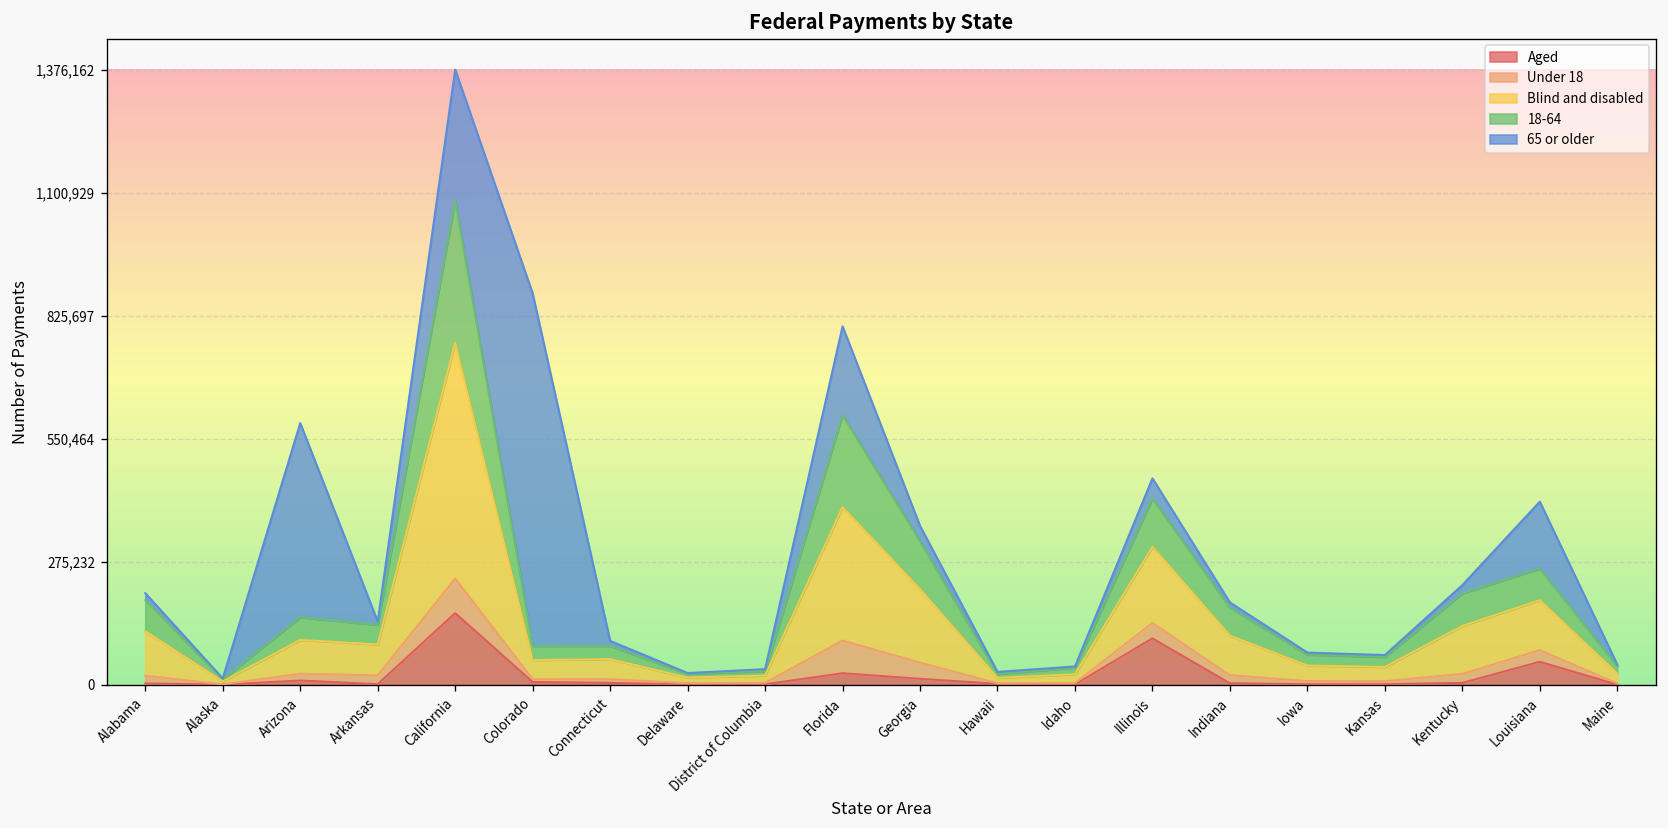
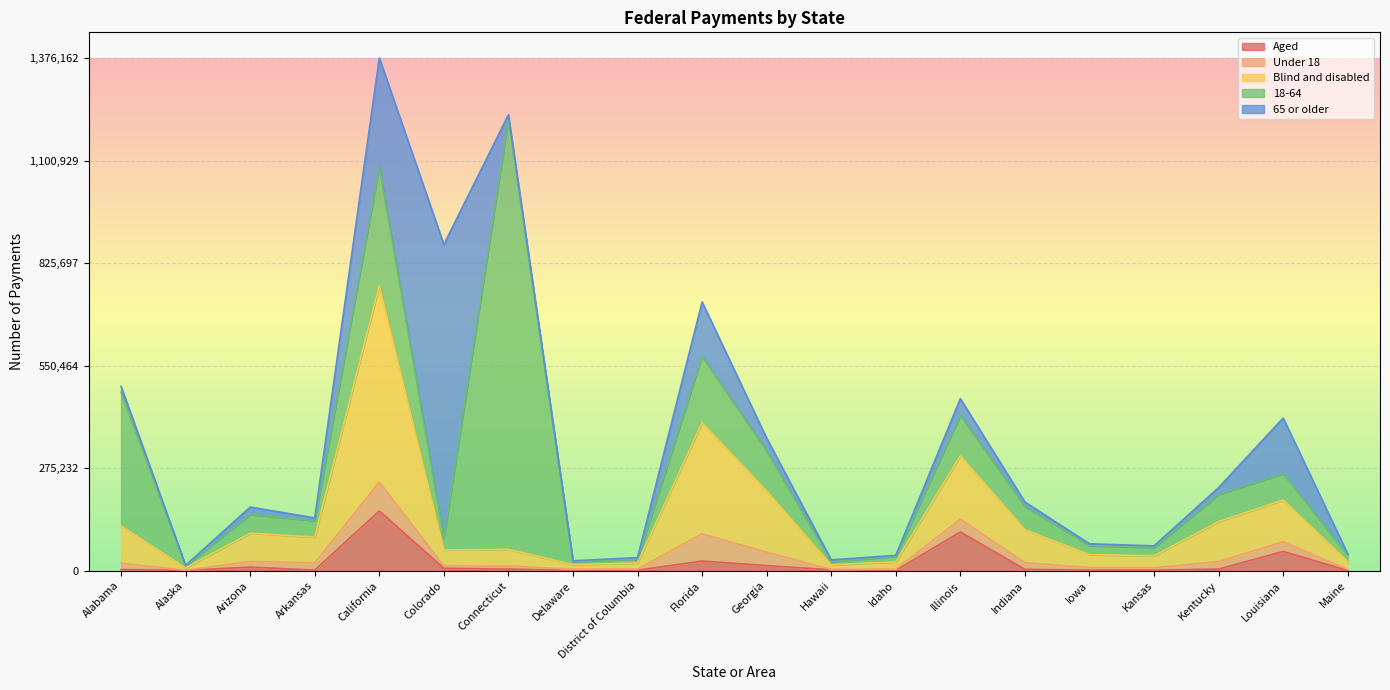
18-64, Alabama: 70,000 -> 360,000
65 or older, Arizona: 430,000 -> 20,000
18-64, Connecticut: 30,000 -> 1,150,000
18-64, Florida: 210,000 -> 180,000
65 or older, Florida: 200,000 -> 150,000
